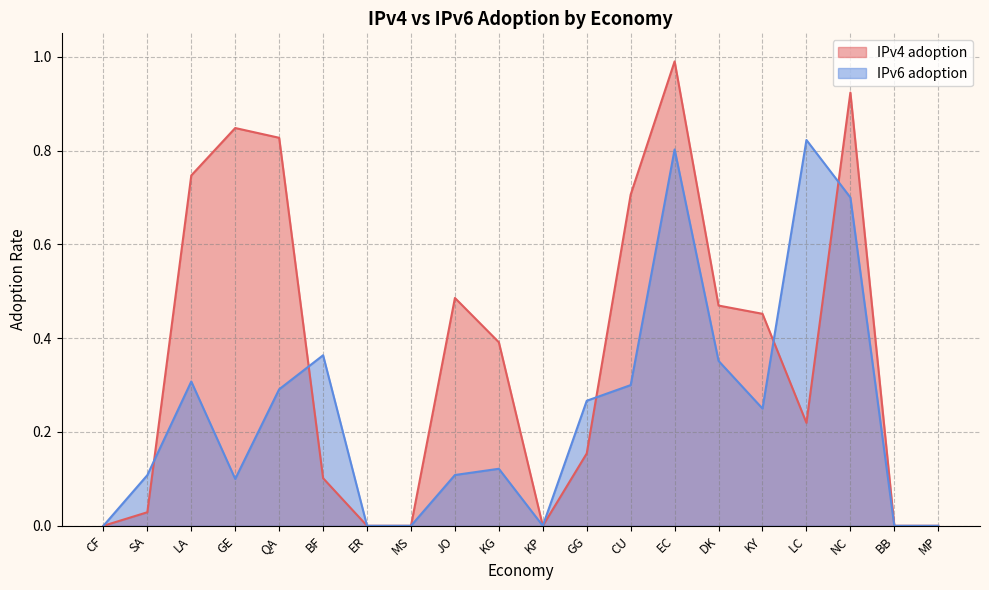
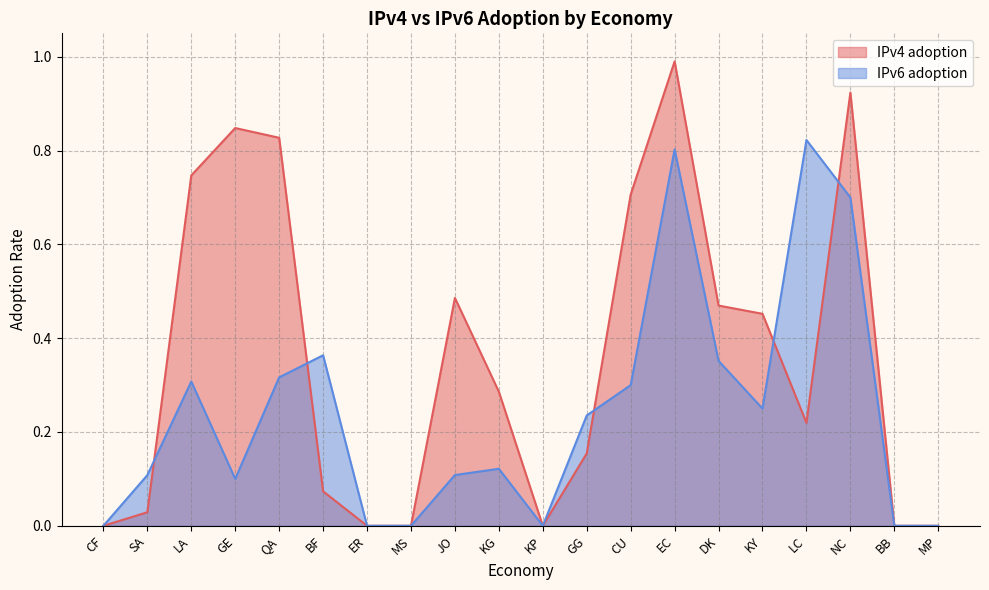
IPv6 adoption, QA: 0.29 -> 0.32
IPv4 adoption, BF: 0.10 -> 0.07
IPv4 adoption, KG: 0.39 -> 0.29
IPv6 adoption, GG: 0.27 -> 0.24
